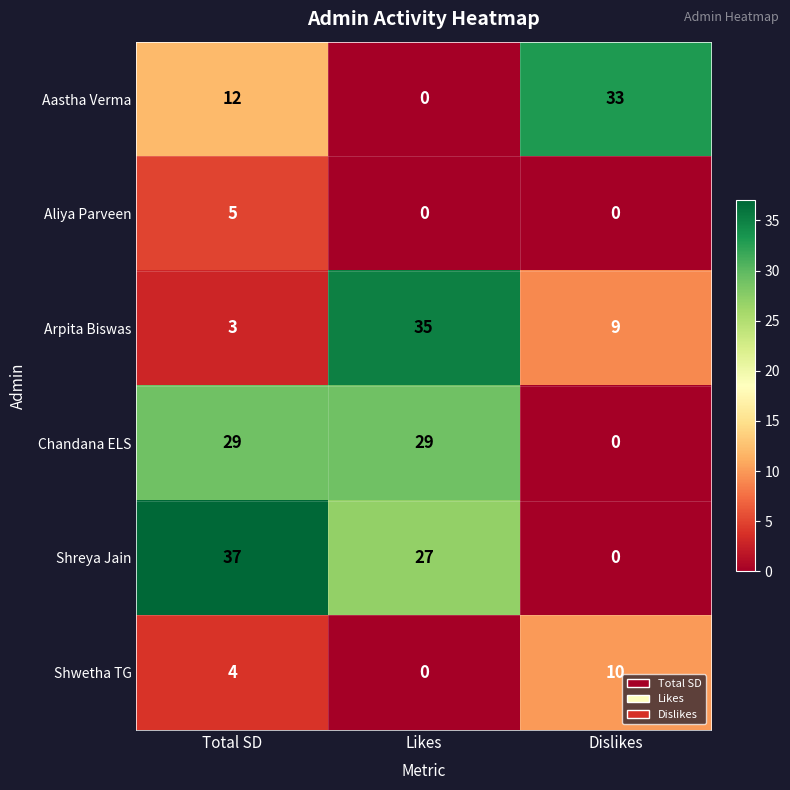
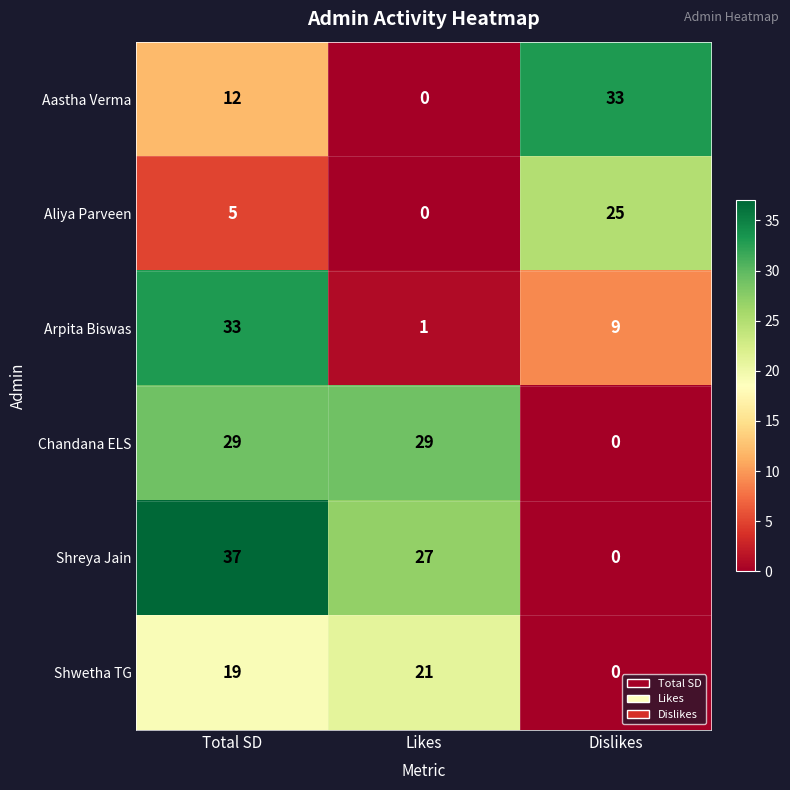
Aliya Parveen, Dislikes: 0 -> 25
Arpita Biswas, Total SD: 3 -> 33
Arpita Biswas, Likes: 35 -> 1
Shwetha TG, Total SD: 4 -> 19
Shwetha TG, Likes: 0 -> 21
Shwetha TG, Dislikes: 10 -> 0
